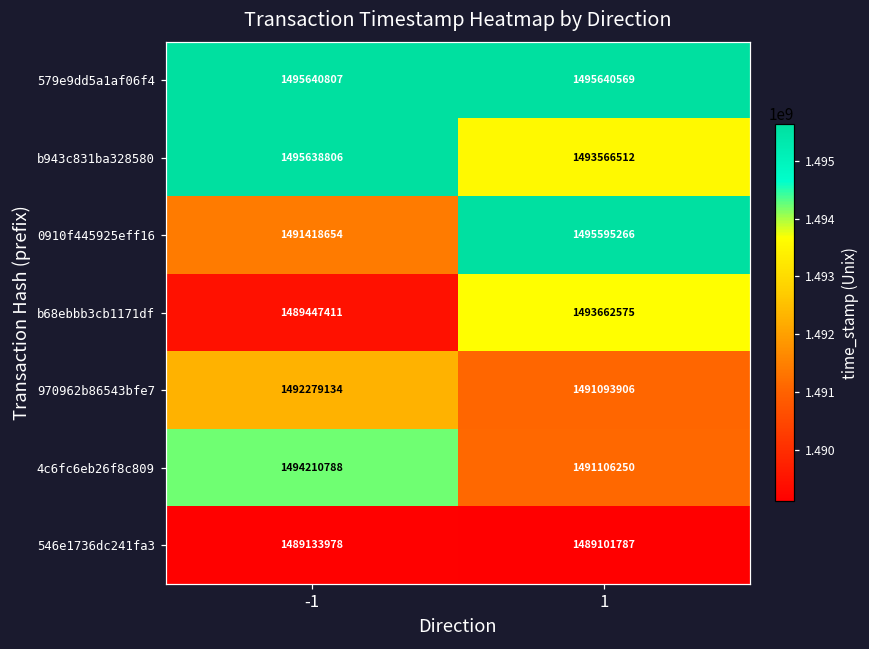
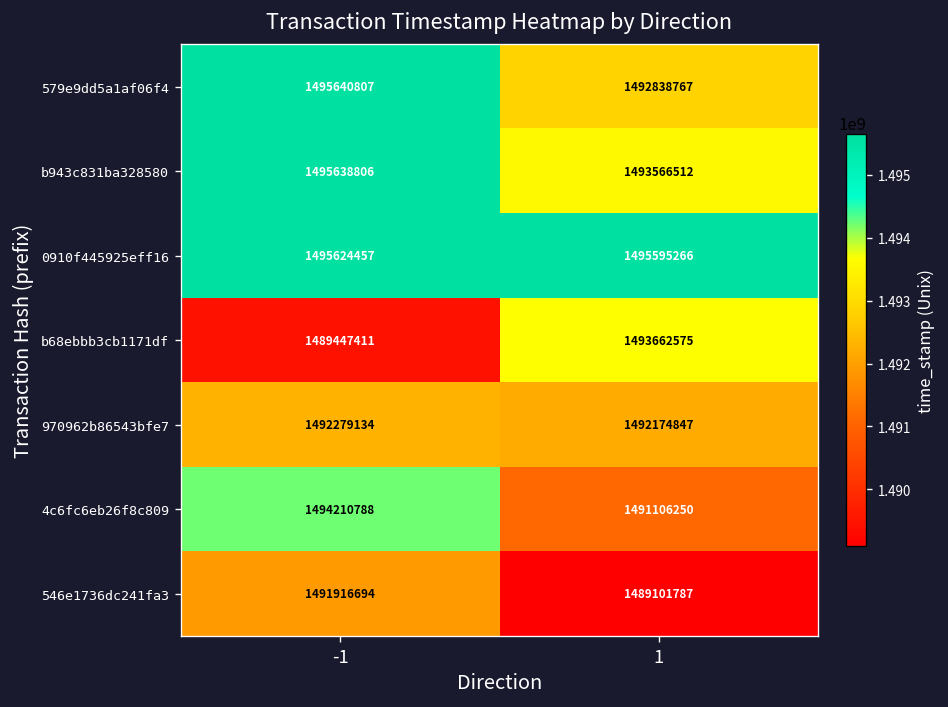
579e9dd5a1af06f4, 1: 1495640569 -> 1492838767
0910f445925eff16, -1: 1491418654 -> 1495624457
970962b86543bfe7, 1: 1491093906 -> 1492174847
546e1736dc241fa3, -1: 1489133978 -> 1491916694
